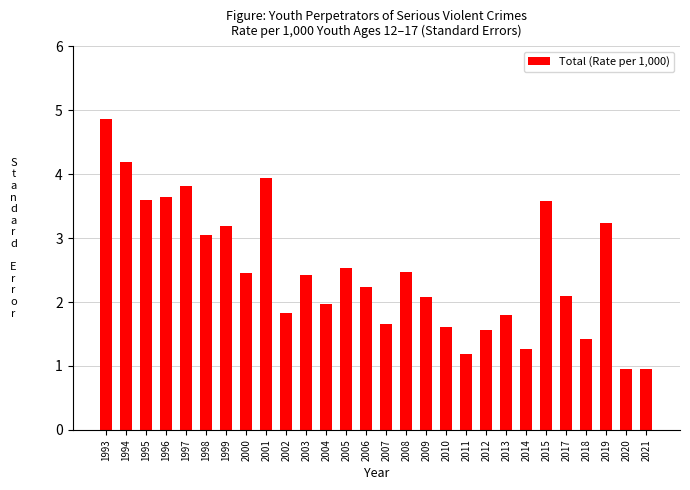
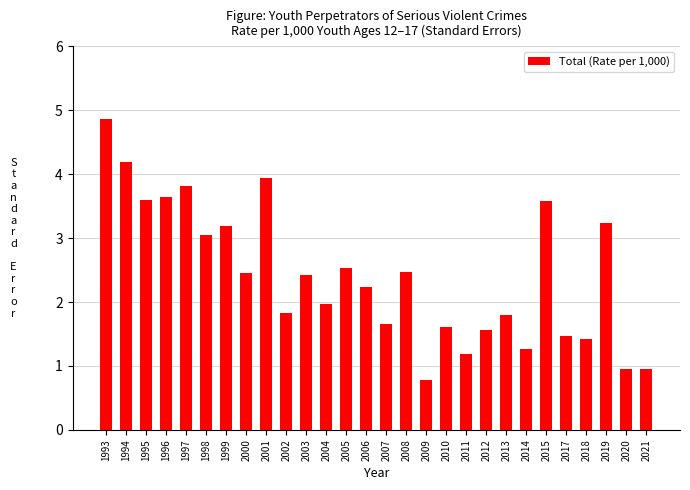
2009: 2.1 -> 0.8
2017: 2.1 -> 1.5
